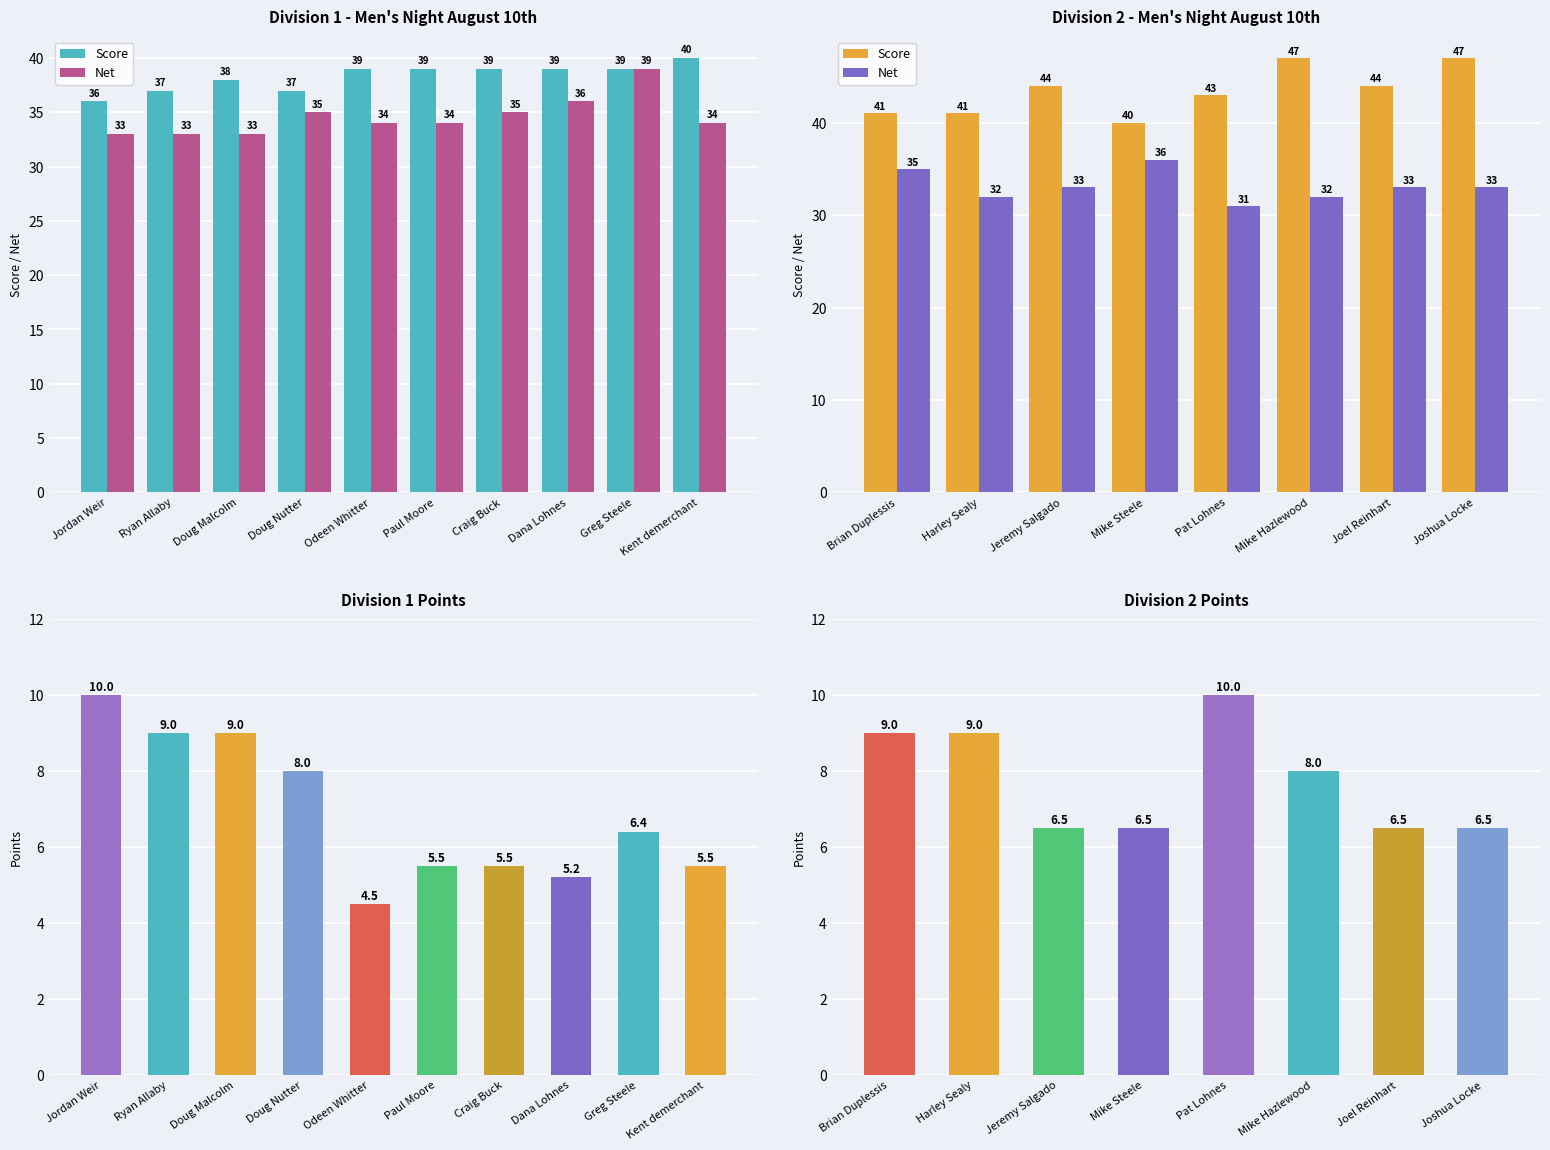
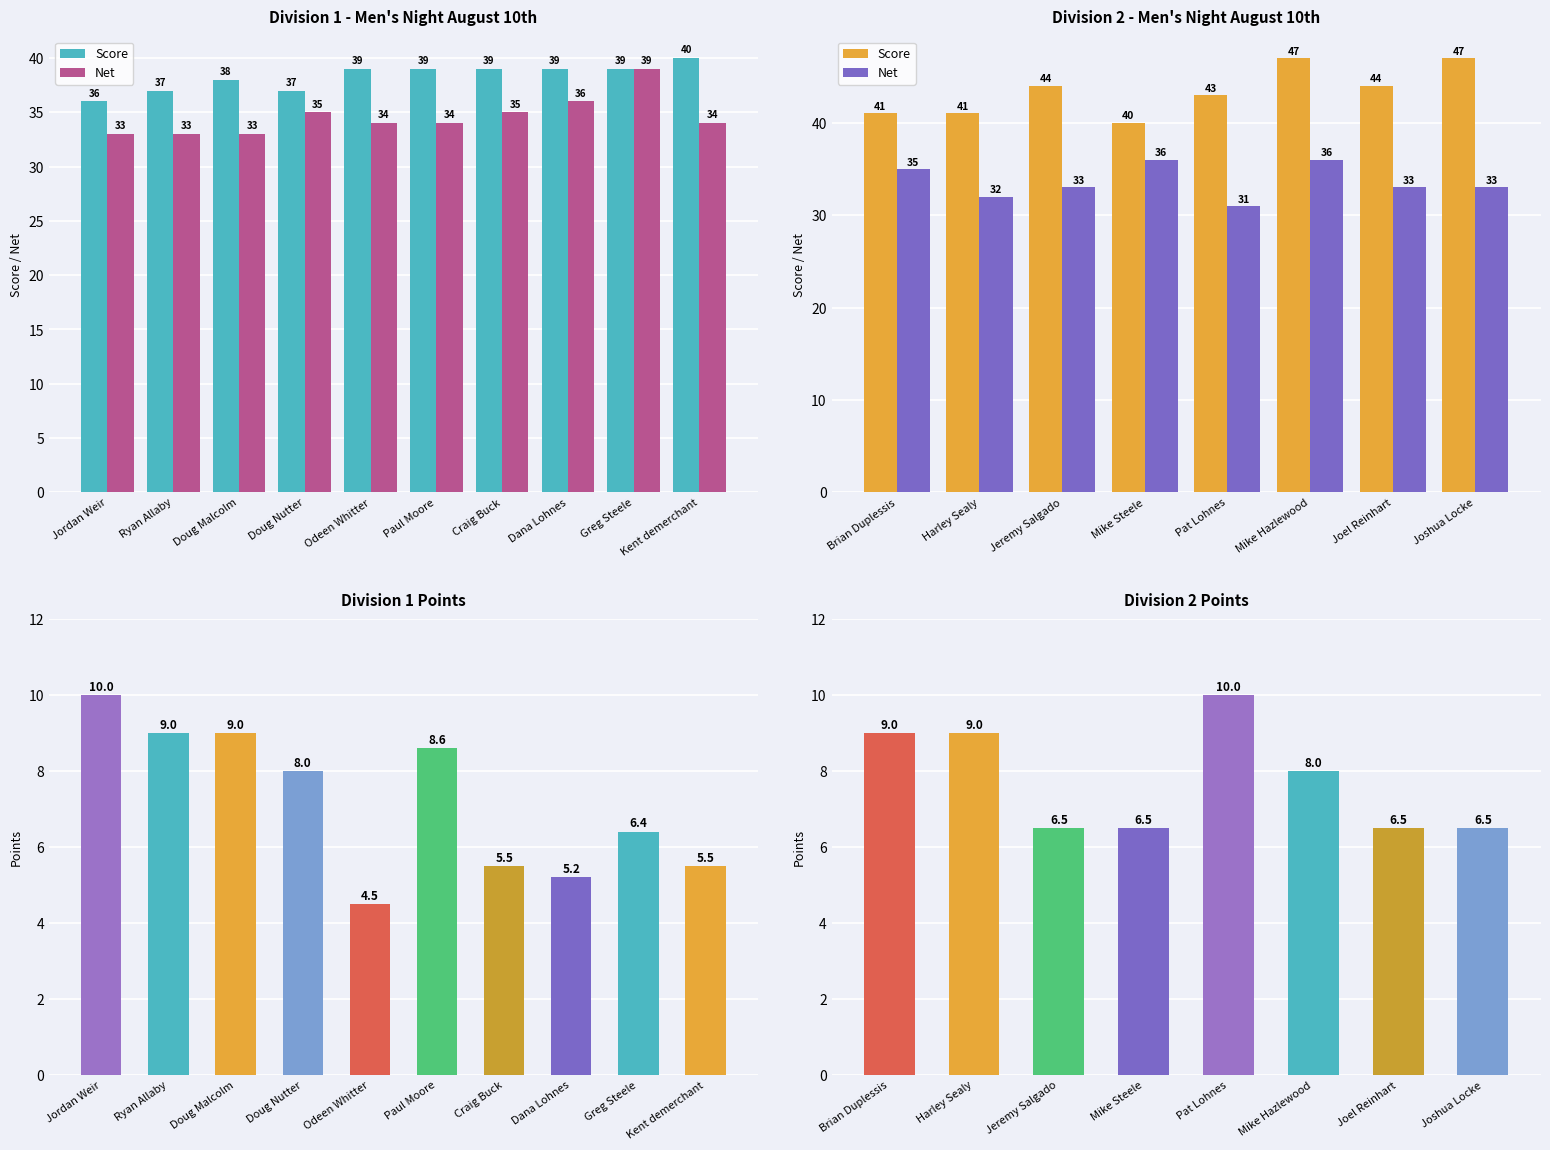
Division 2 - Men's Night August 10th, Net, Mike Hazlewood: 32 -> 36
Division 1 Points, Paul Moore: 5.5 -> 8.6
